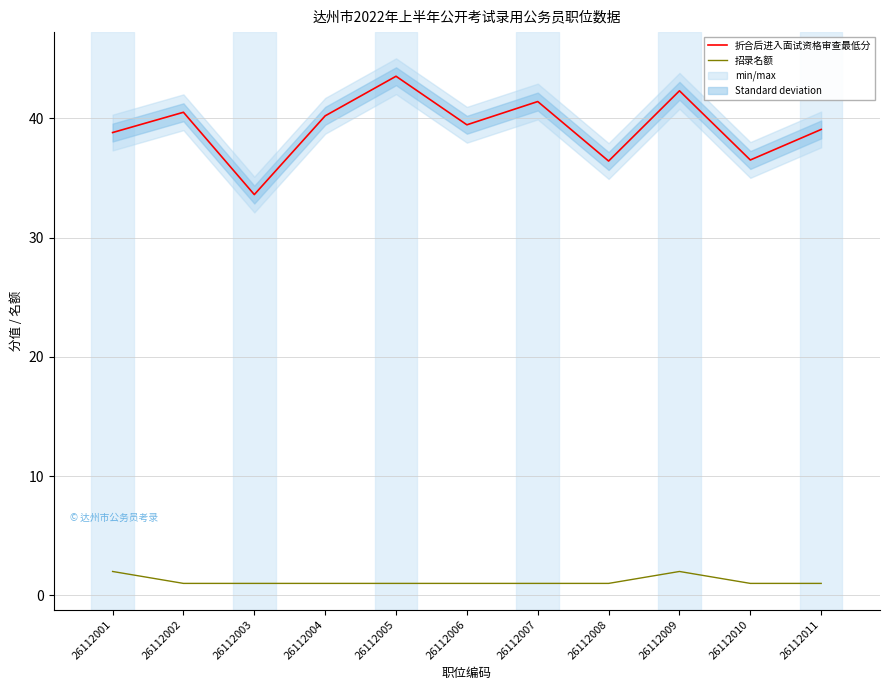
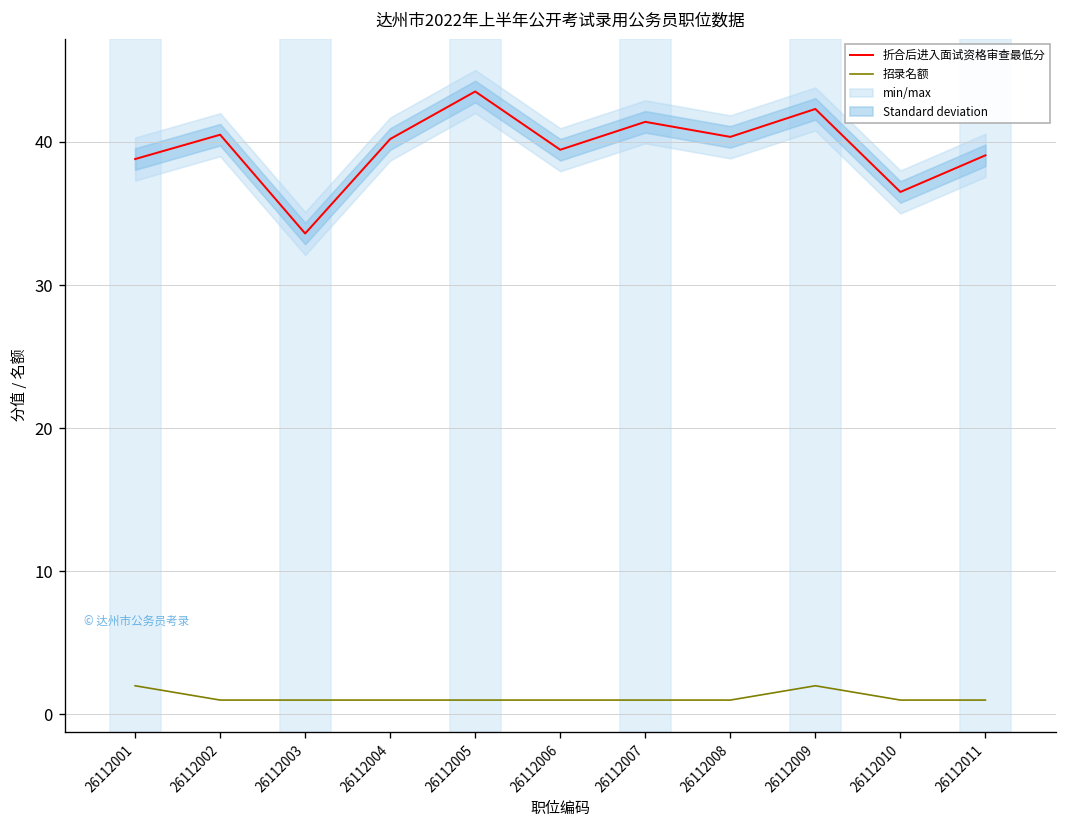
折合后进入面试资格审查最低分, 26112008: 36.4 -> 40.4
